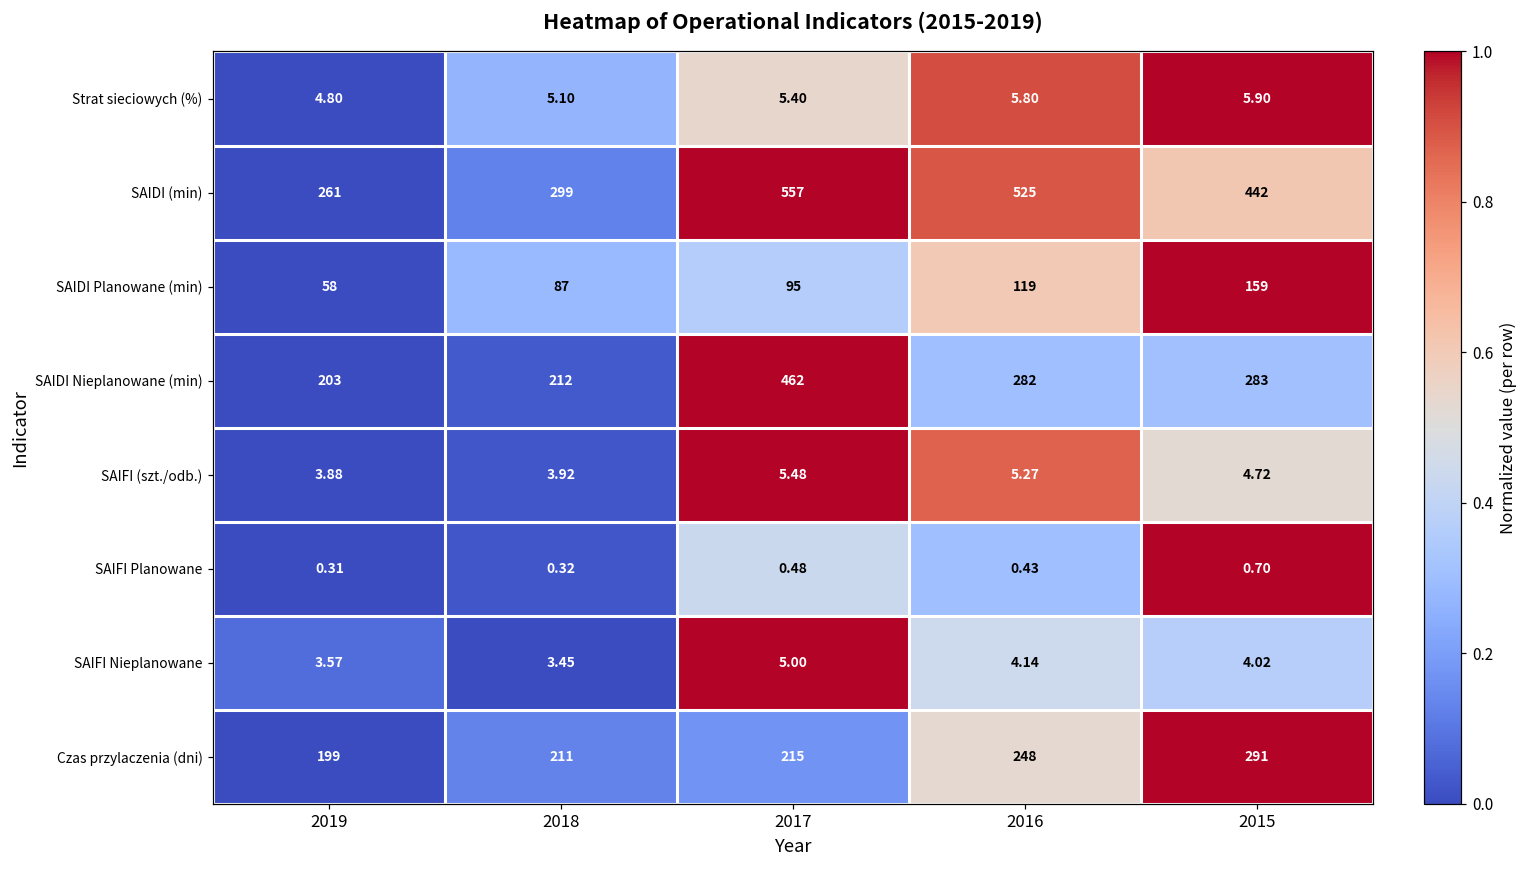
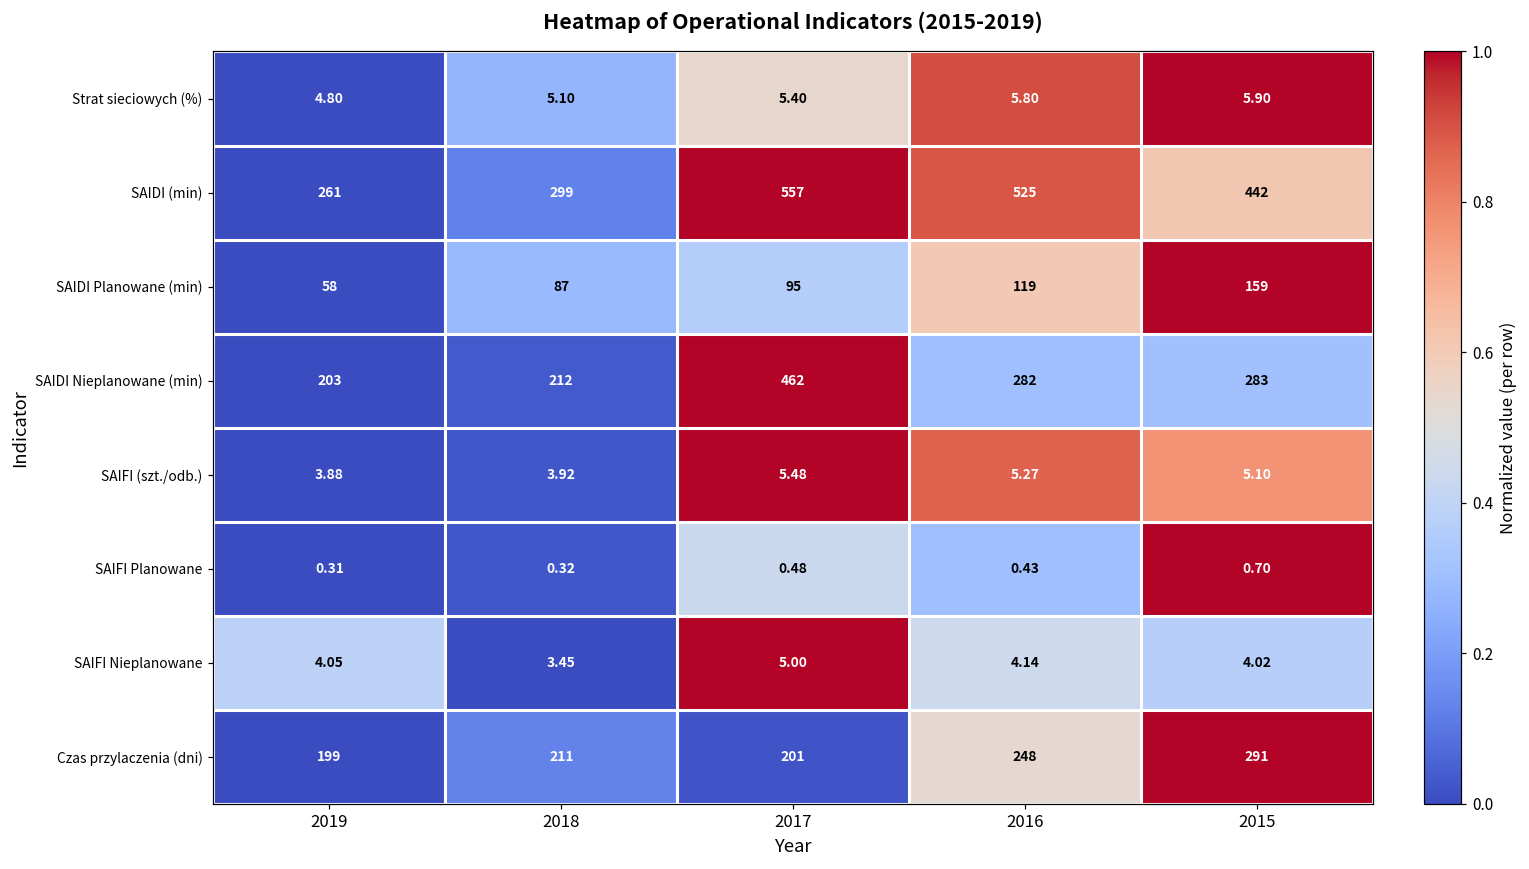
SAIFI (szt./odb.), 2015: 4.72 -> 5.10
SAIFI Nieplanowane, 2019: 3.57 -> 4.05
Czas przylaczenia (dni), 2017: 215 -> 201
